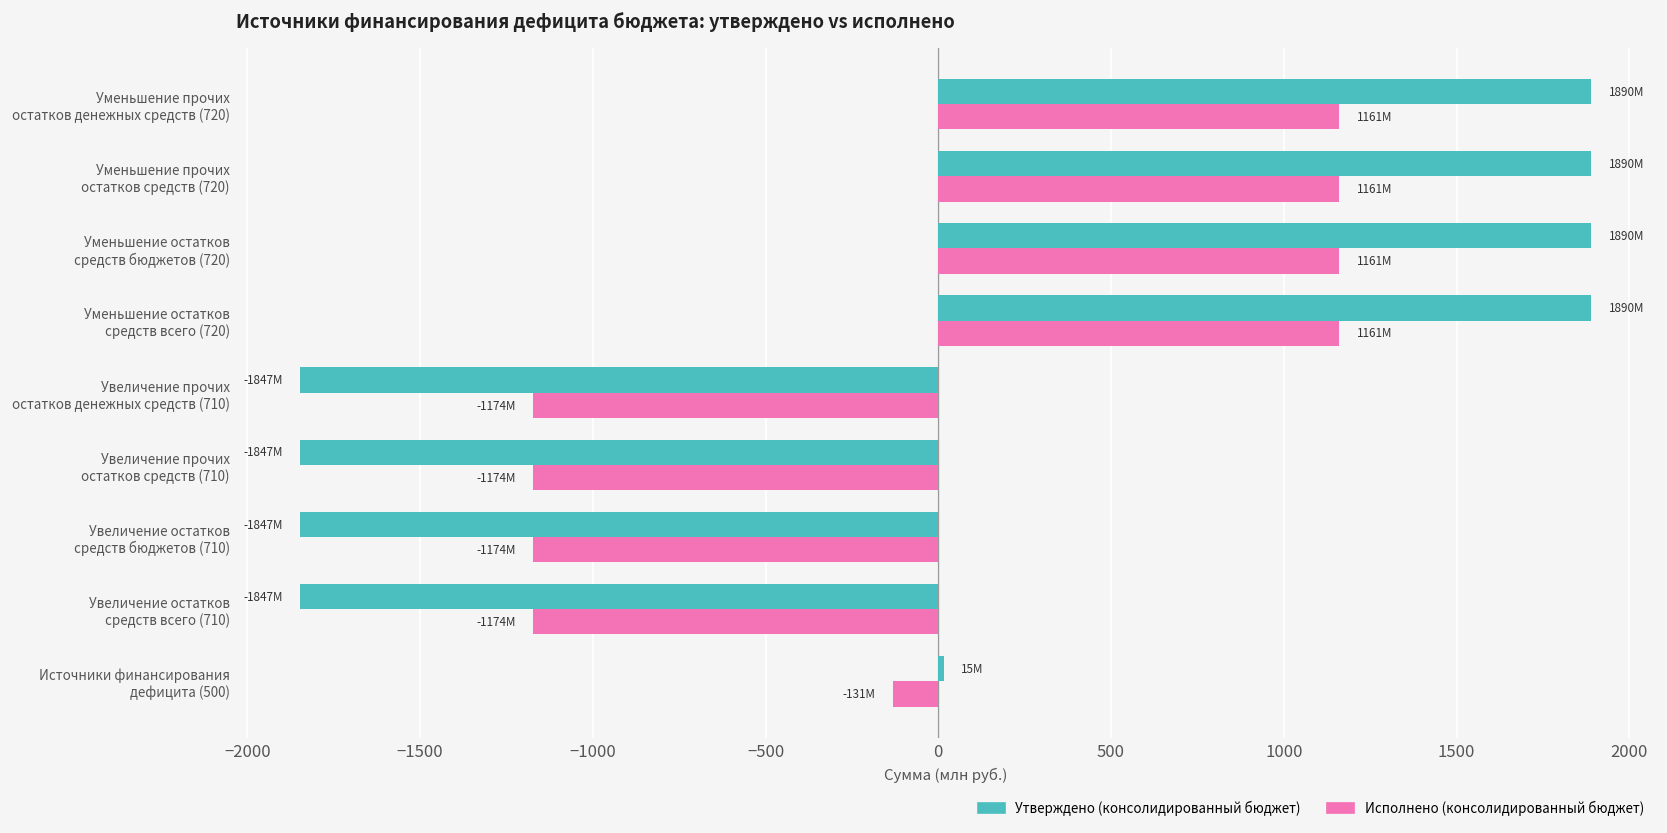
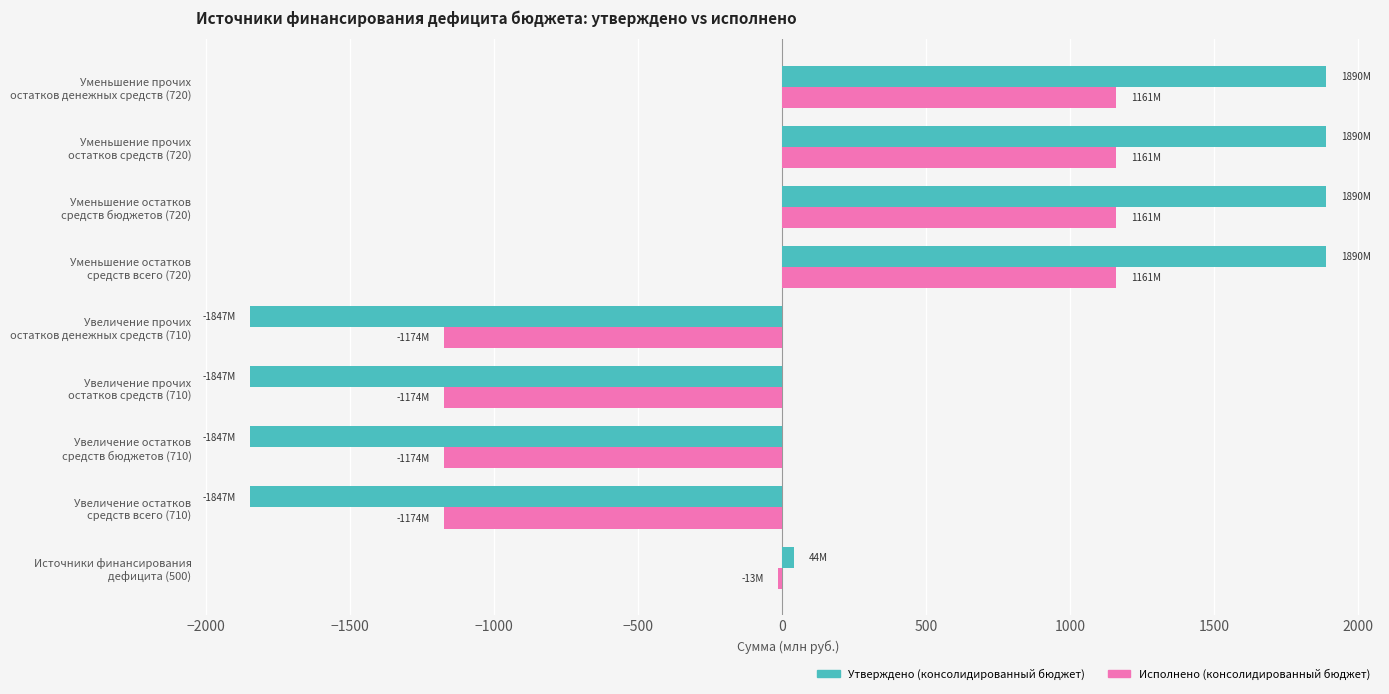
Утверждено (консолидированный бюджет), Источники финансирования дефицита (500): 15M -> 44M
Исполнено (консолидированный бюджет), Источники финансирования дефицита (500): -131M -> -13M
